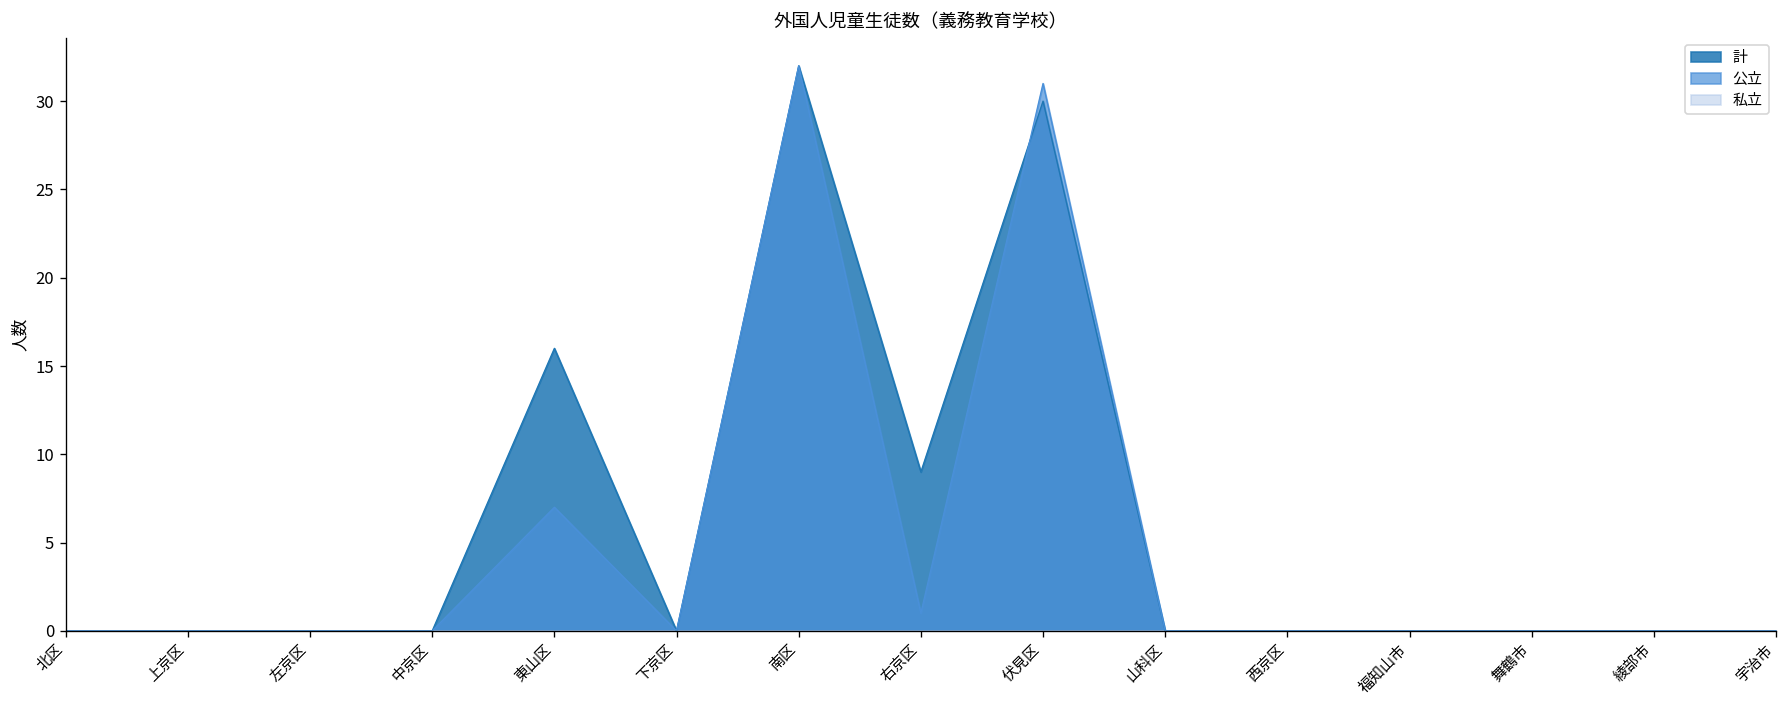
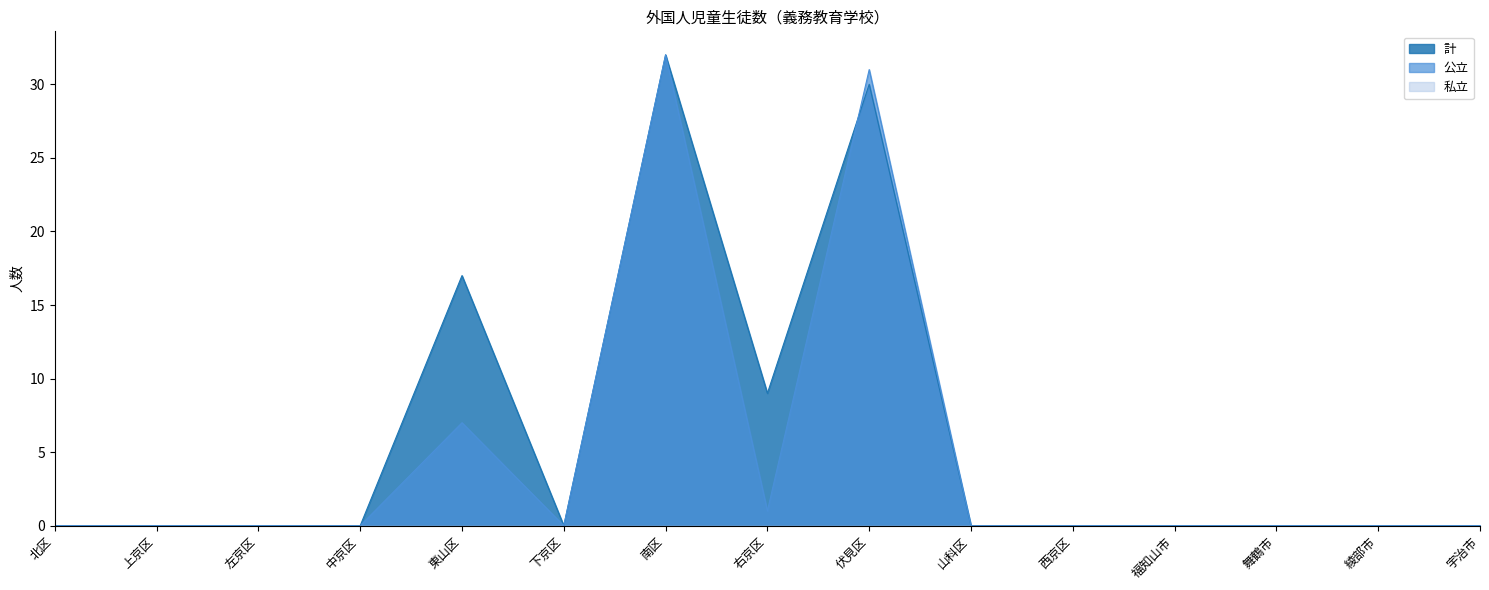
計, 東山区: 16 -> 17
